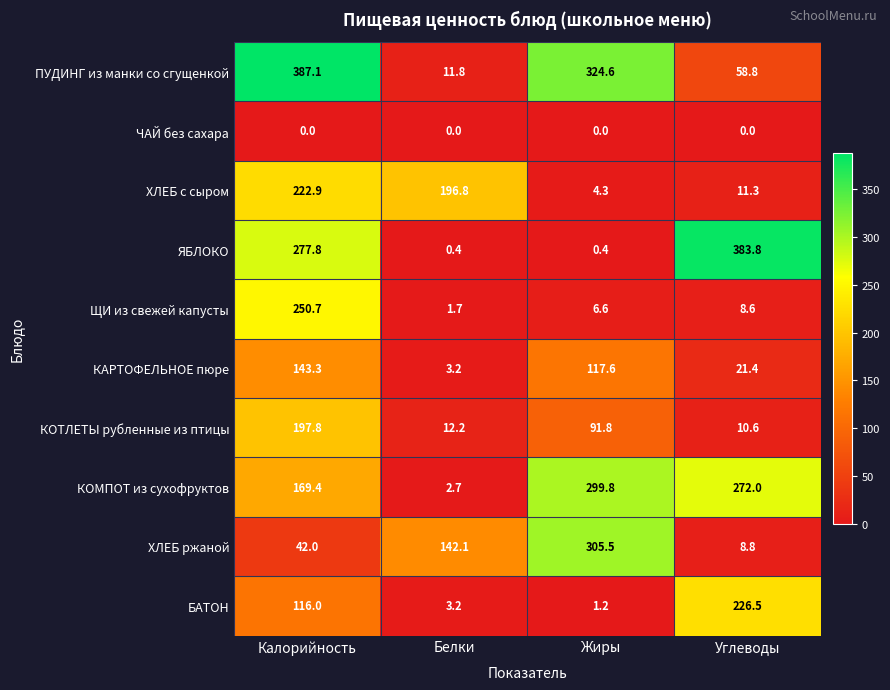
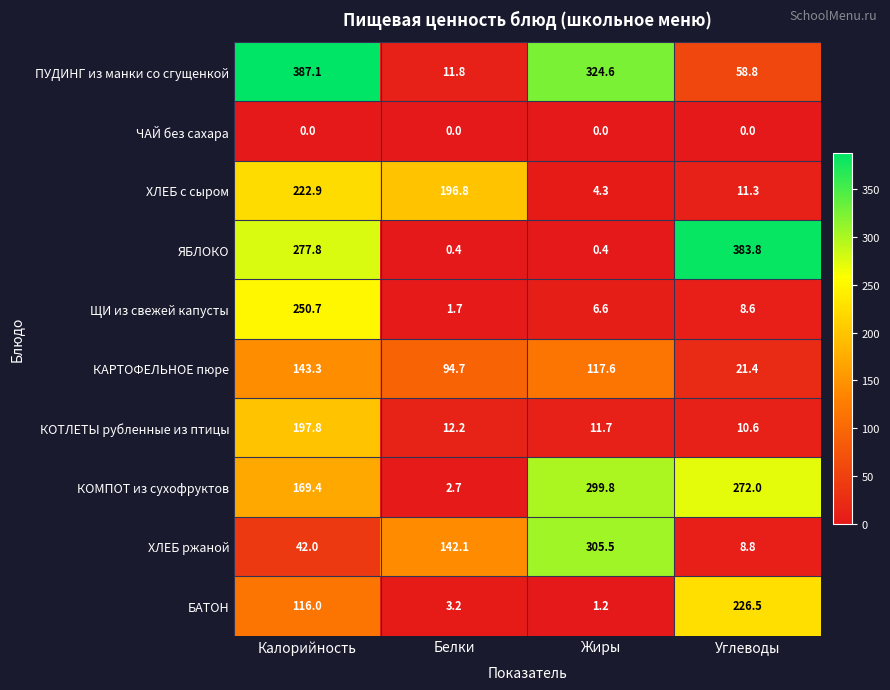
КАРТОФЕЛЬНОЕ пюре, Белки: 3.2 -> 94.7
КОТЛЕТЫ рубленные из птицы, Жиры: 91.8 -> 11.7
